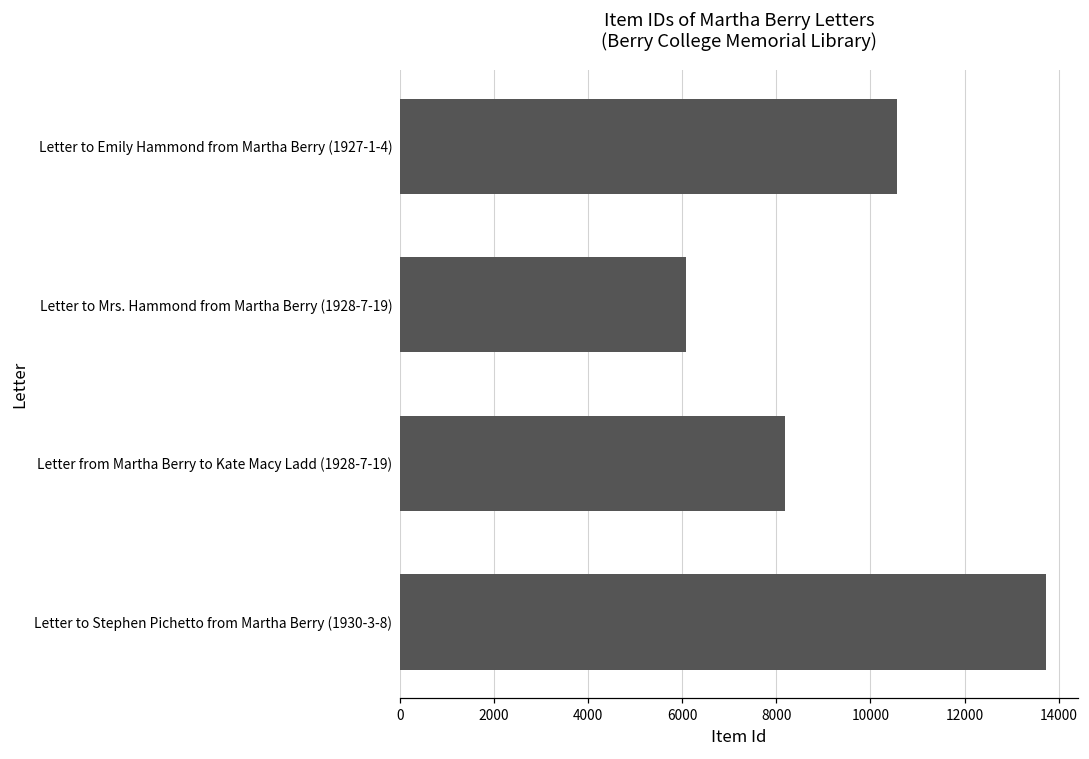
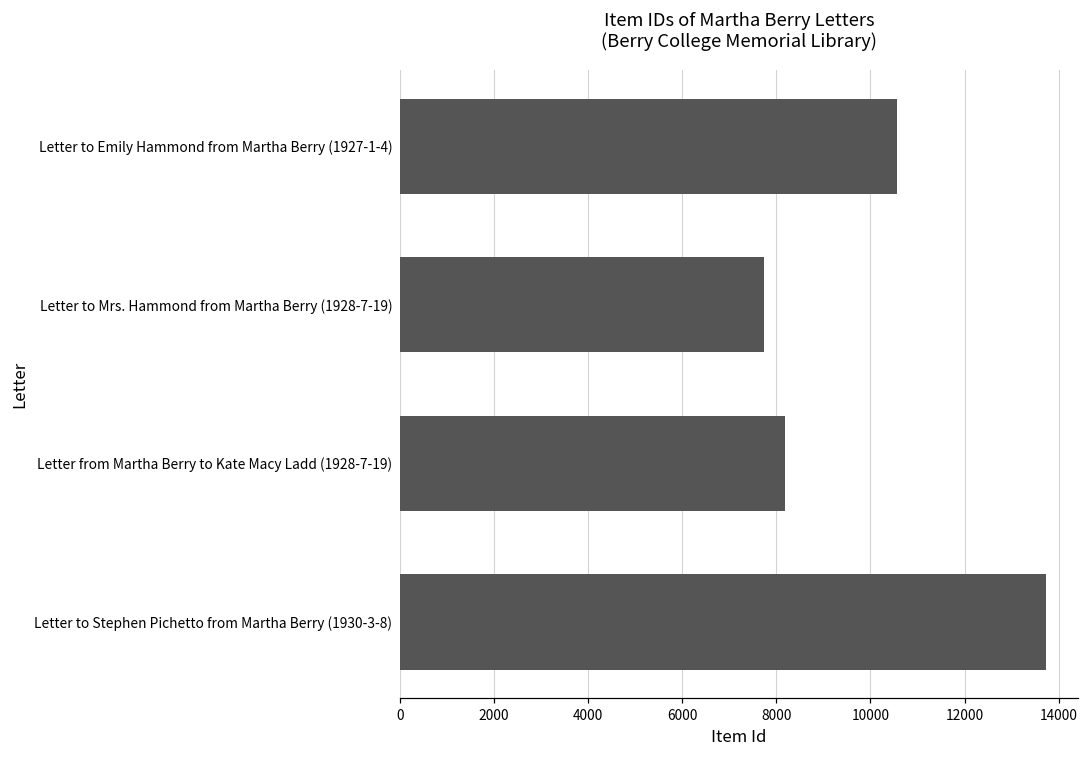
Letter to Mrs. Hammond from Martha Berry (1928-7-19): 6100 -> 7700
